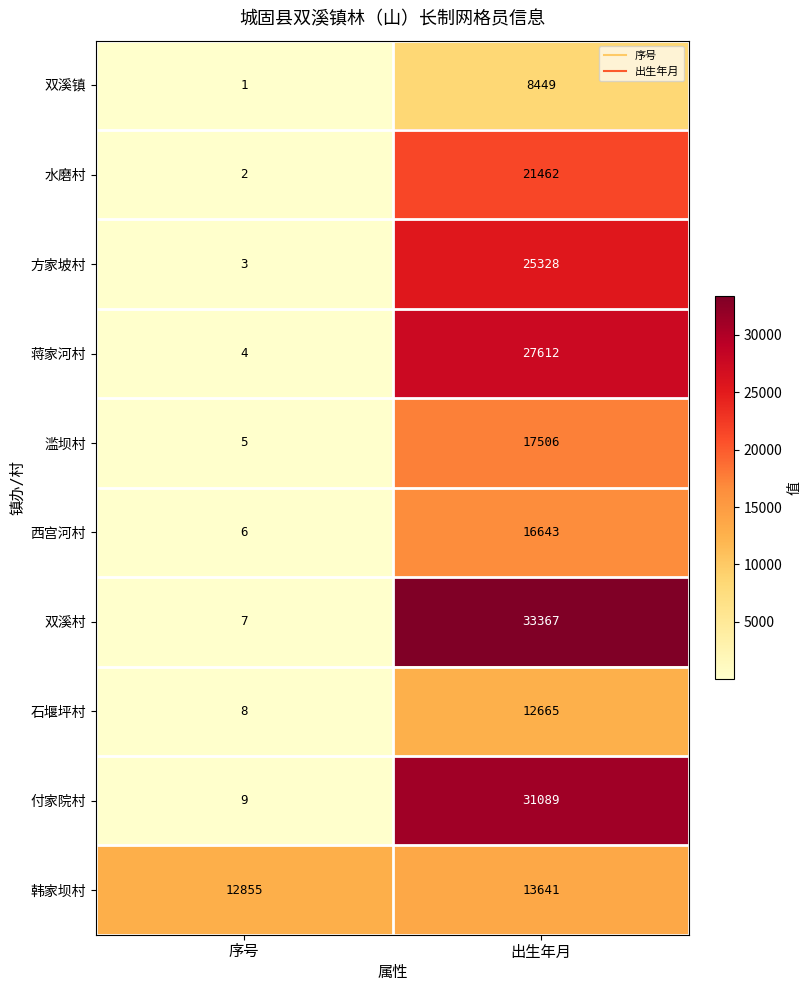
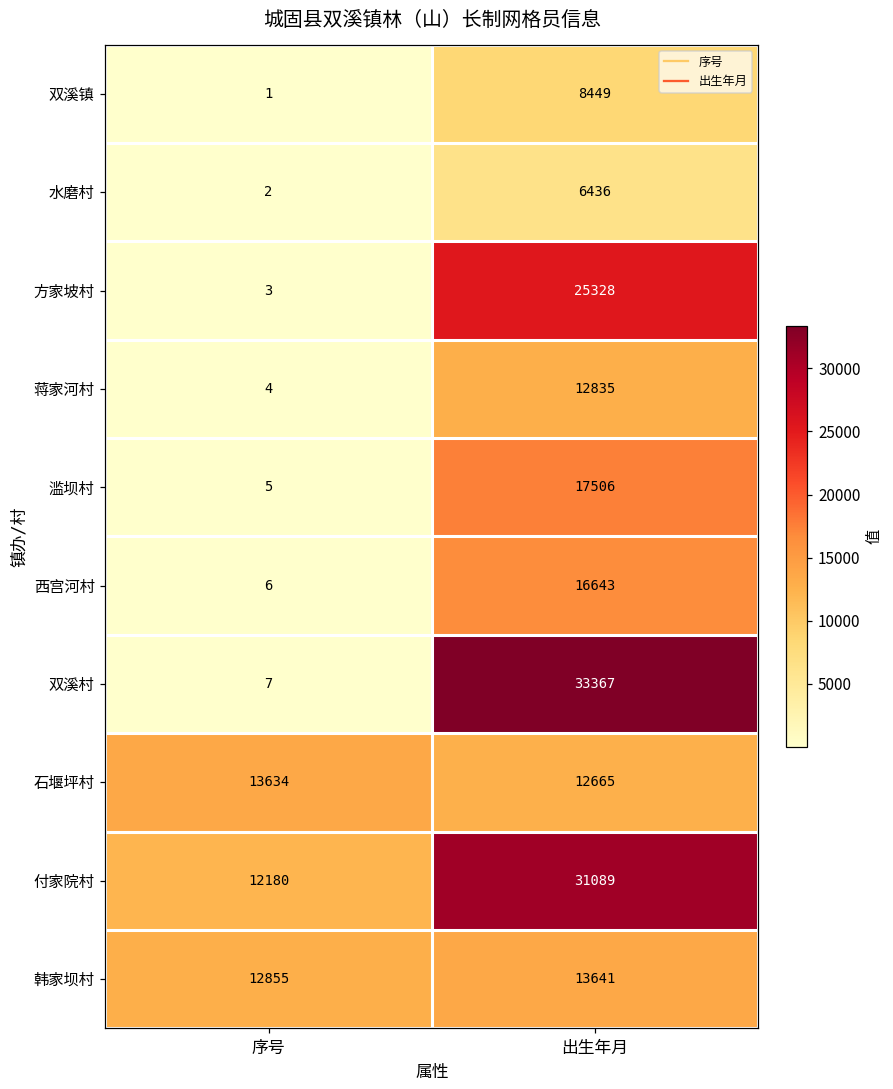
水磨村, 出生年月: 21462 -> 6436
蒋家河村, 出生年月: 27612 -> 12835
石堰坪村, 序号: 8 -> 13634
付家院村, 序号: 9 -> 12180
